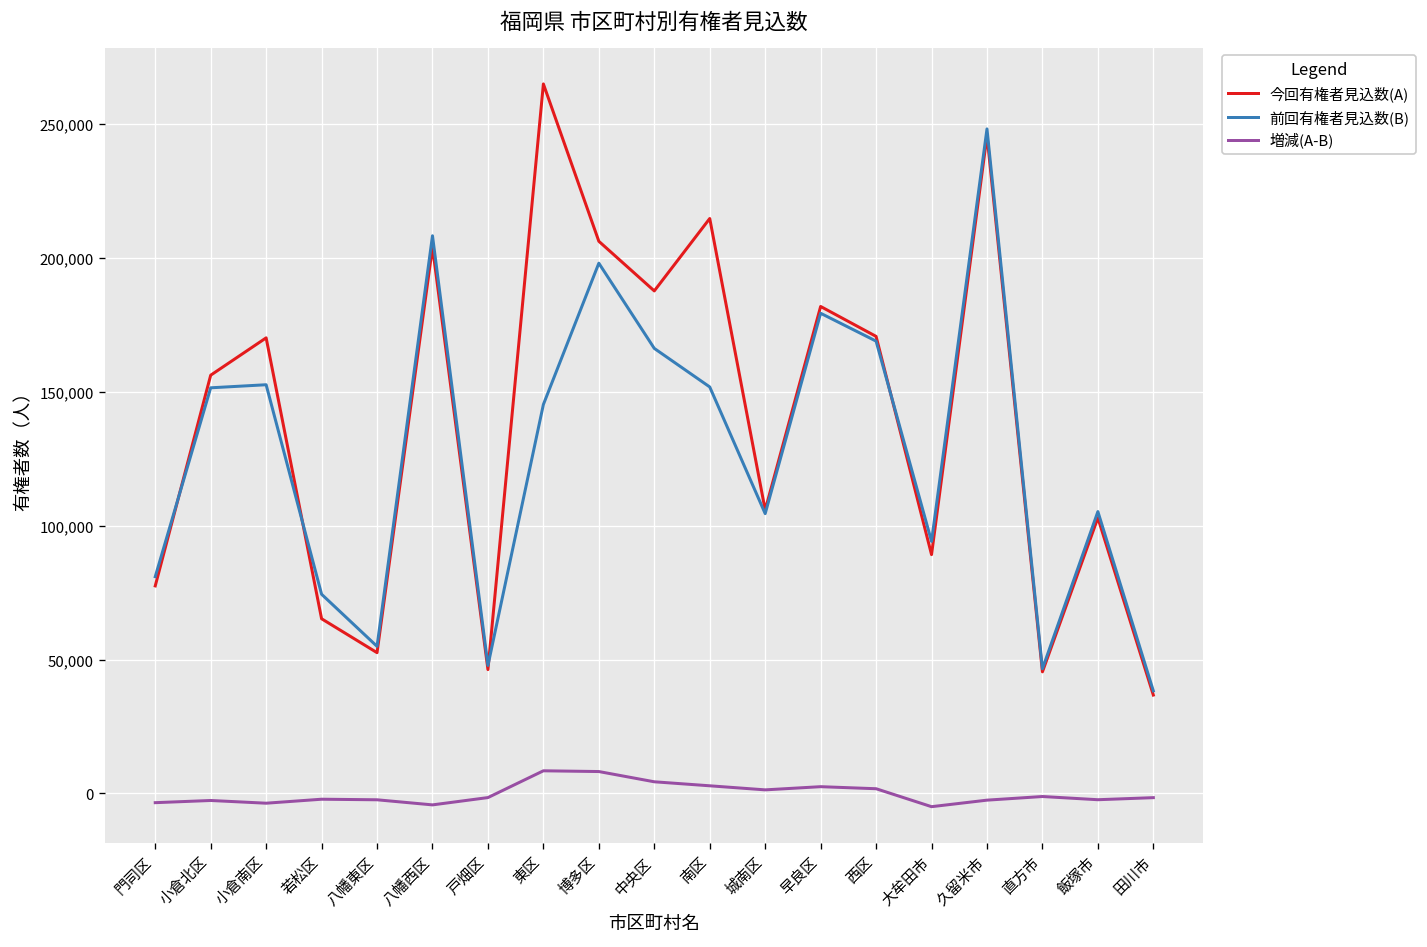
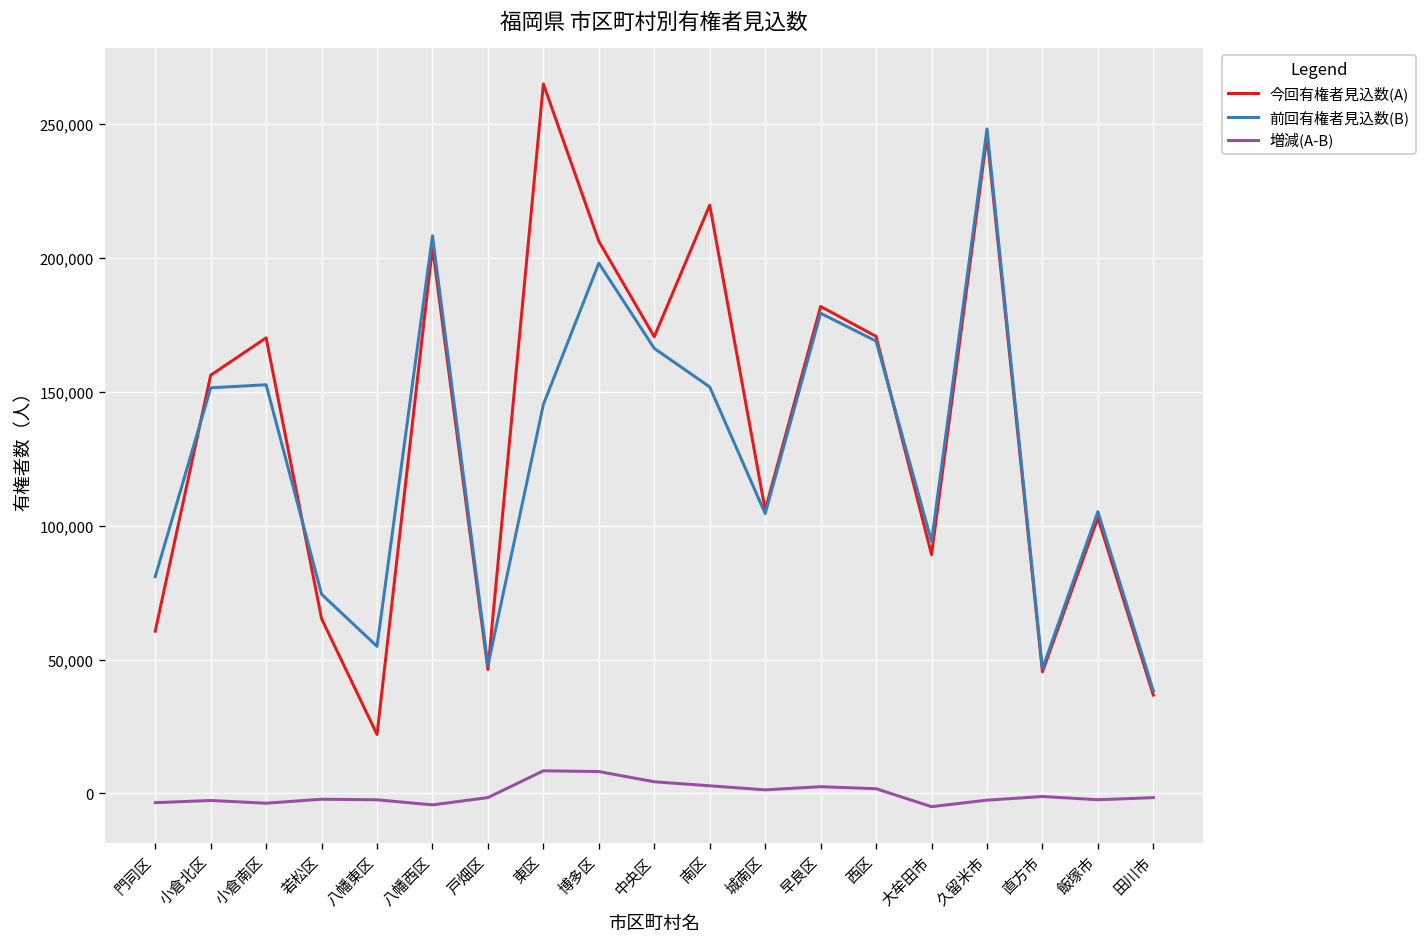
今回有権者見込数(A), 門司区: 77,000 -> 61,000
今回有権者見込数(A), 八幡東区: 53,000 -> 22,000
今回有権者見込数(A), 中央区: 188,000 -> 171,000
今回有権者見込数(A), 南区: 215,000 -> 220,000
